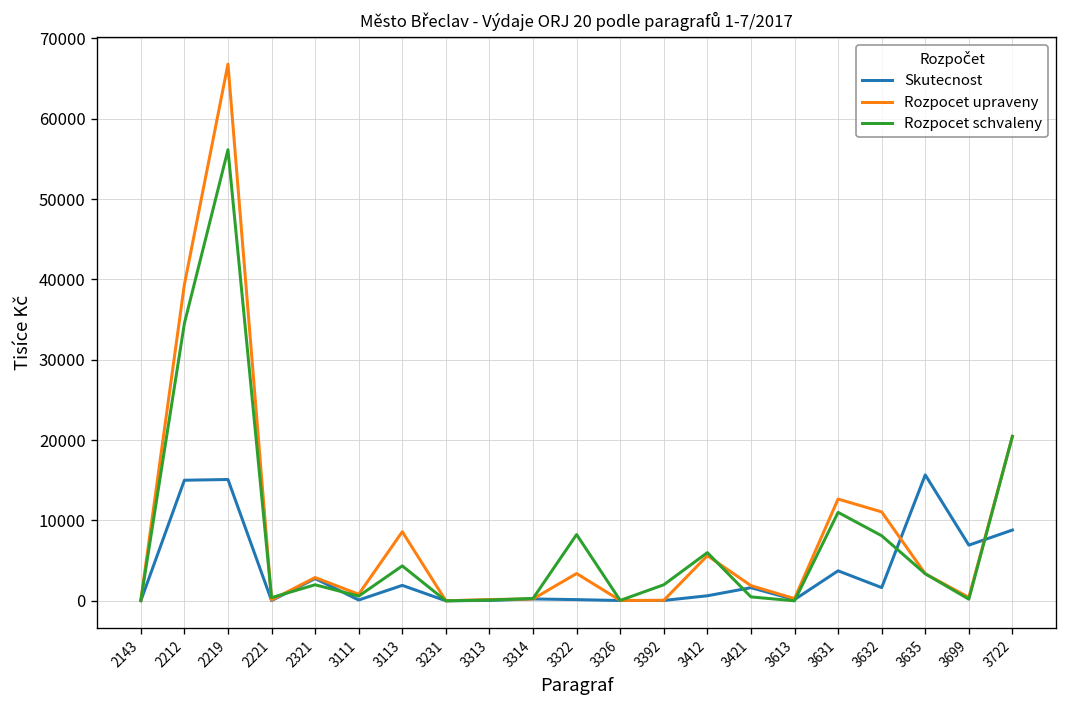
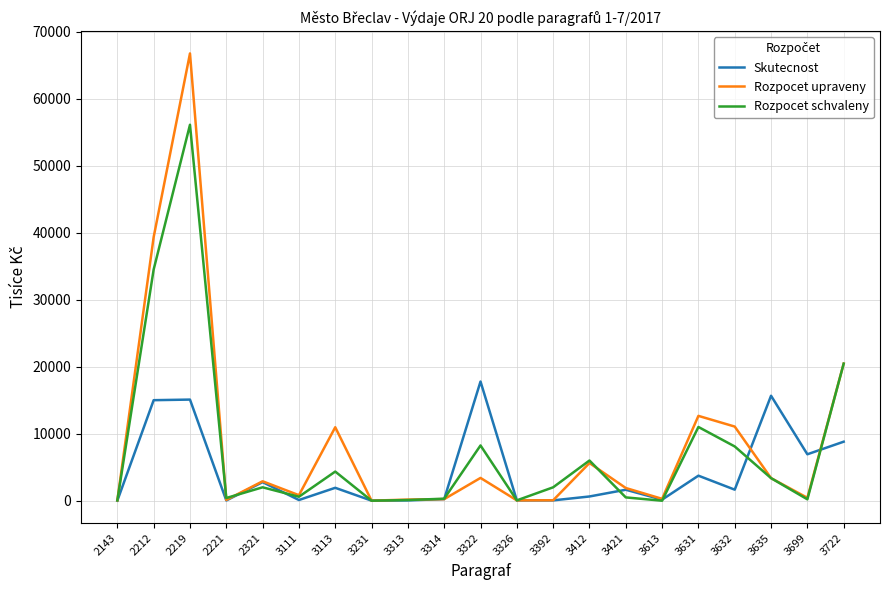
Rozpocet upraveny, 3113: 9000 -> 11000
Skutecnost, 3322: 0 -> 18000
